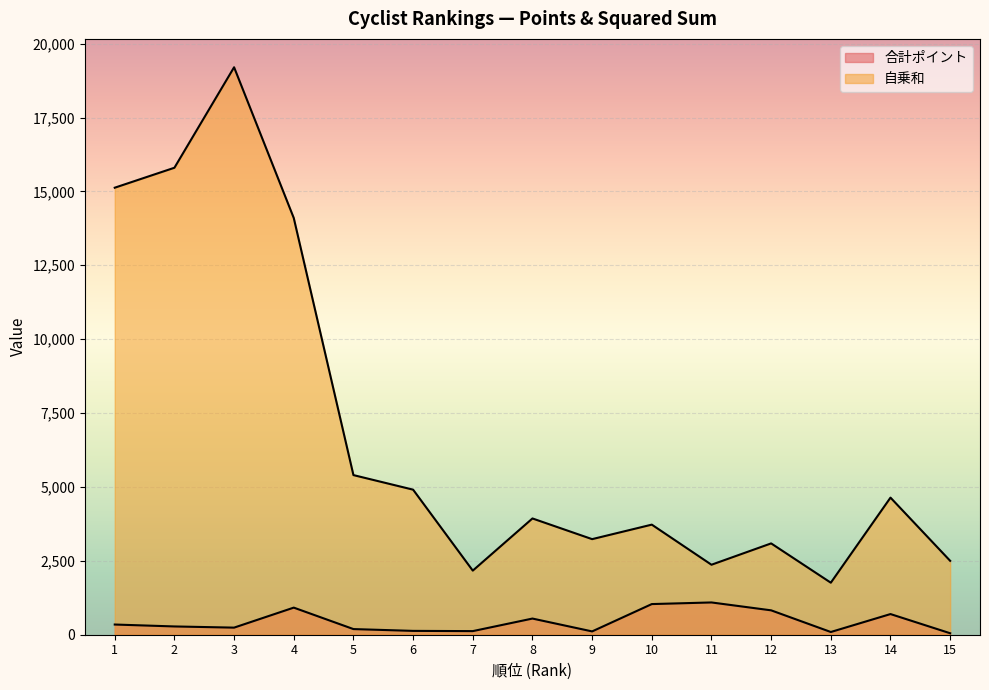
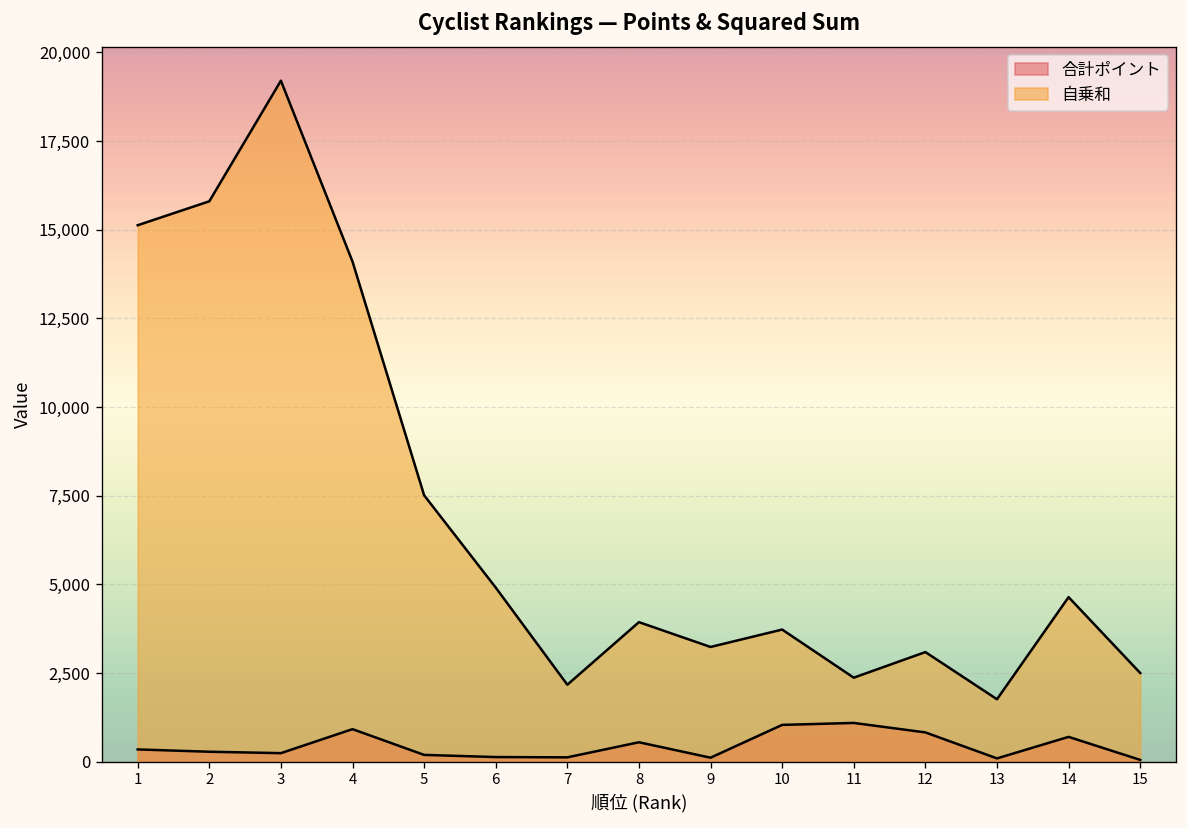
自乗和, 5: 5,400 -> 7,500
